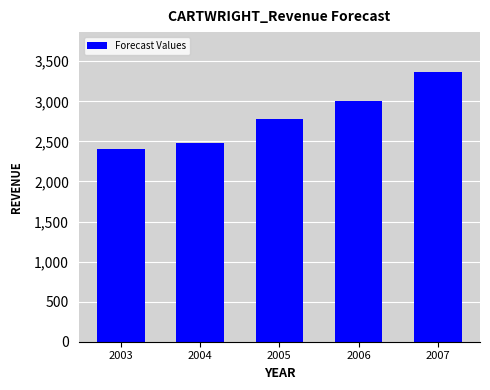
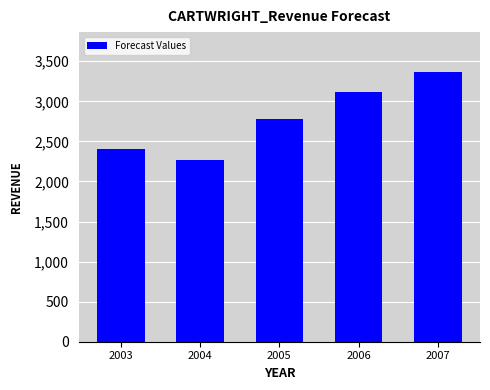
2004: 2,500 -> 2,300
2006: 3,000 -> 3,100
